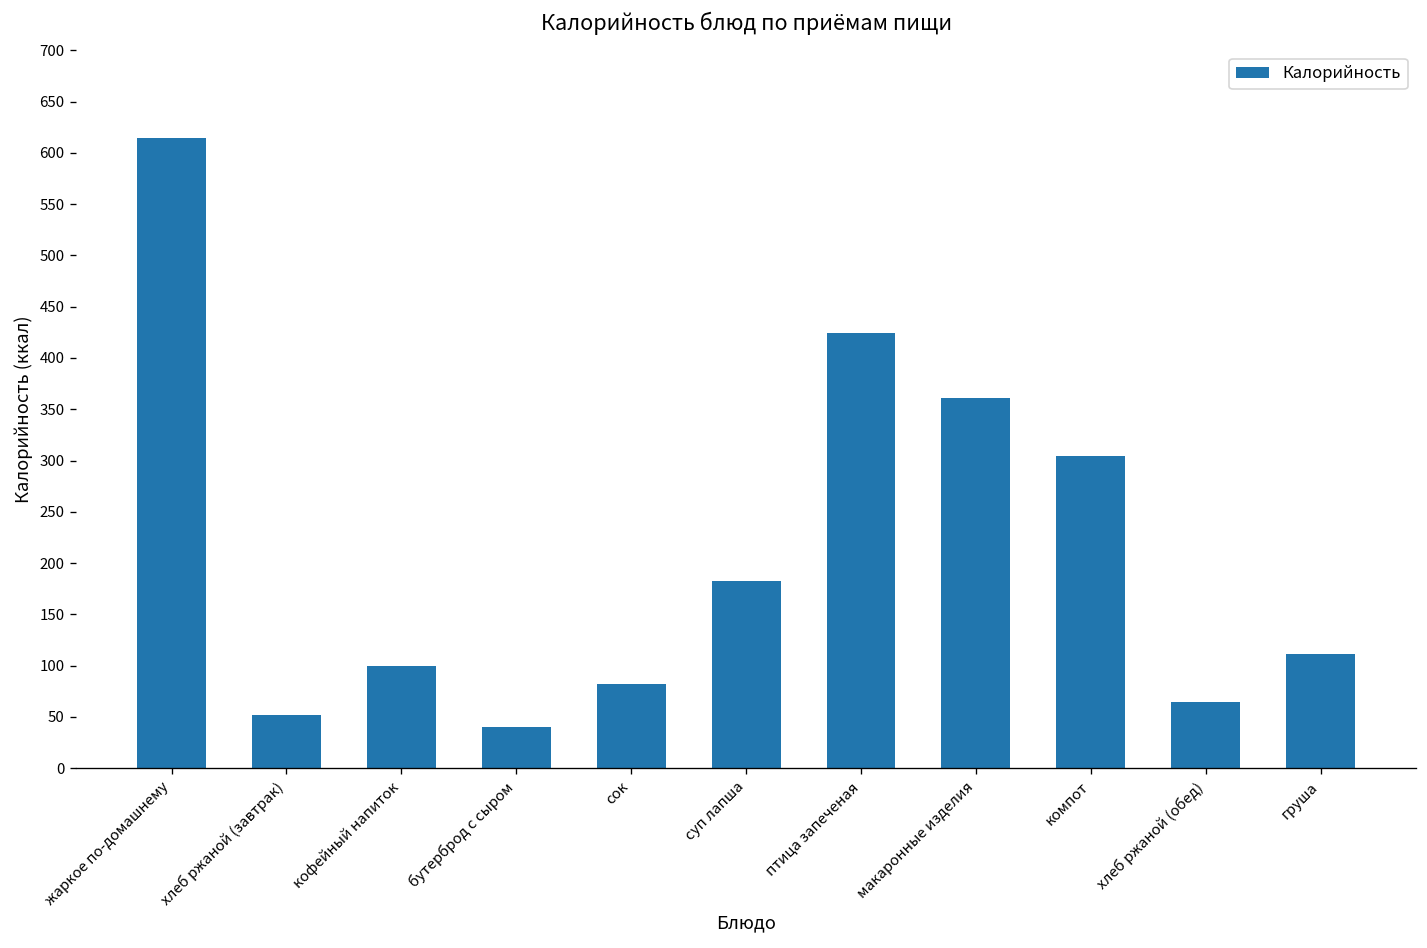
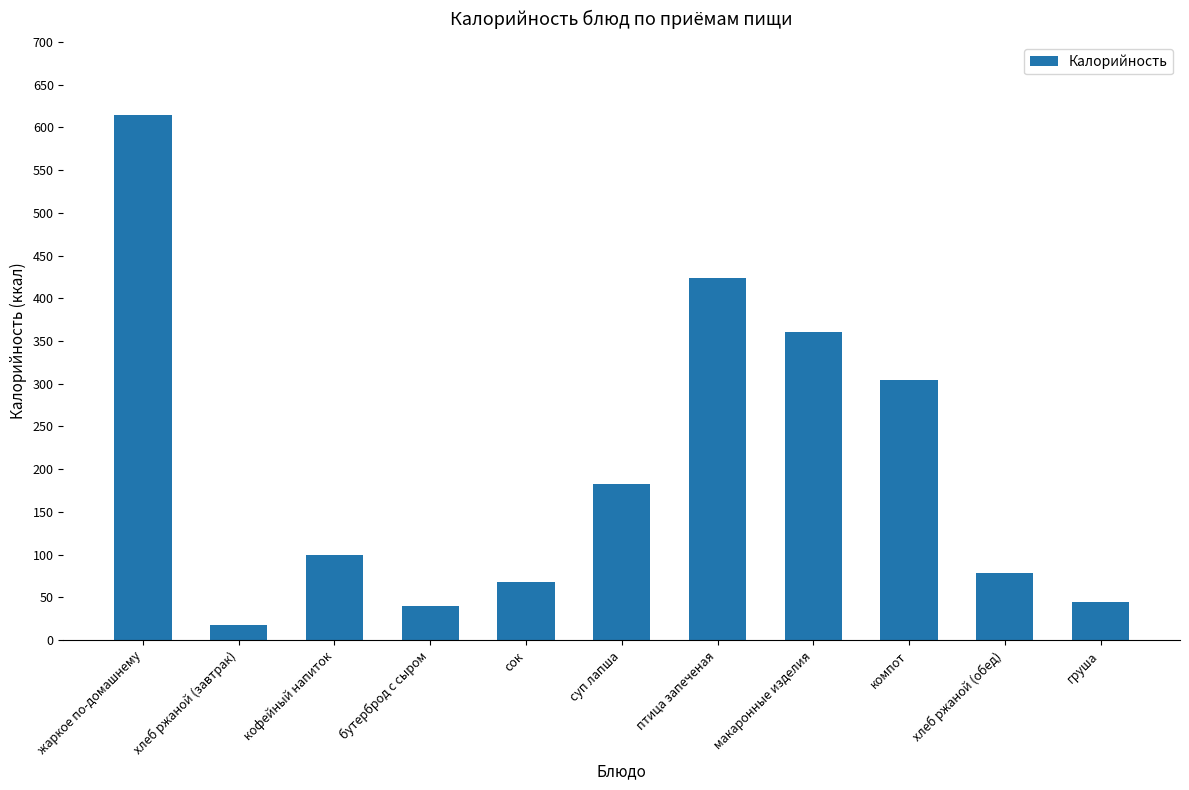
хлеб ржаной (завтрак): 50 -> 20
сок: 80 -> 70
хлеб ржаной (обед): 60 -> 80
груша: 110 -> 40
